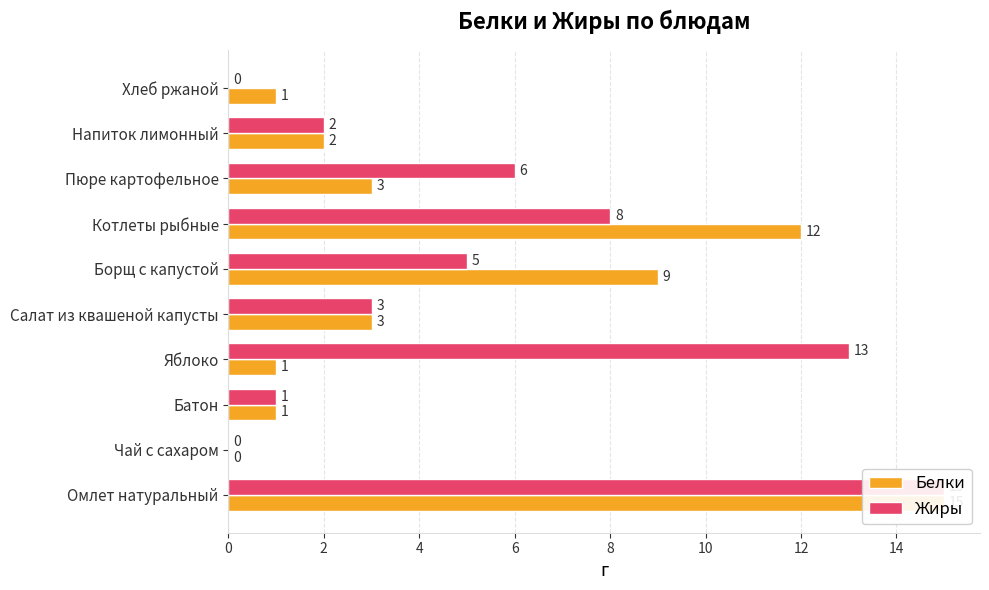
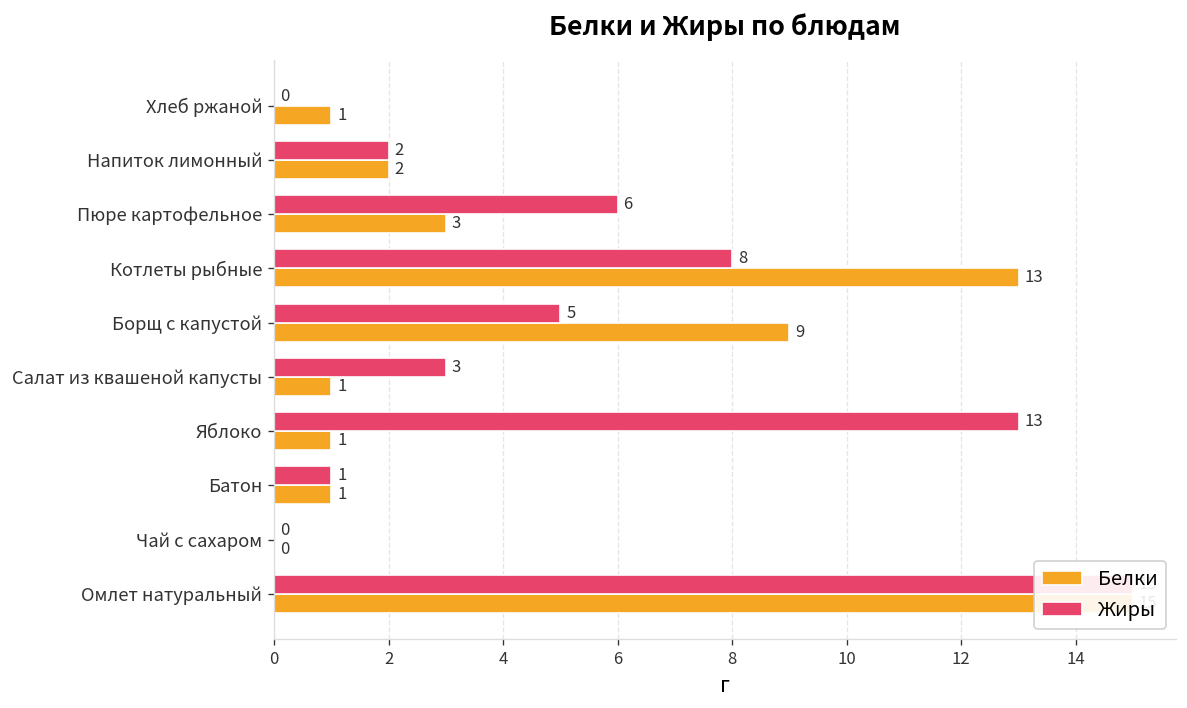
Белки, Котлеты рыбные: 12 -> 13
Белки, Салат из квашеной капусты: 3 -> 1
